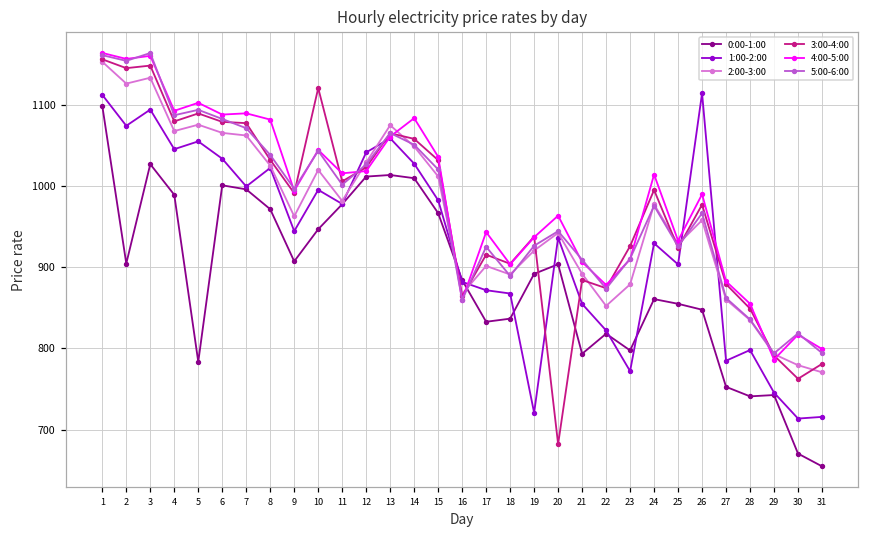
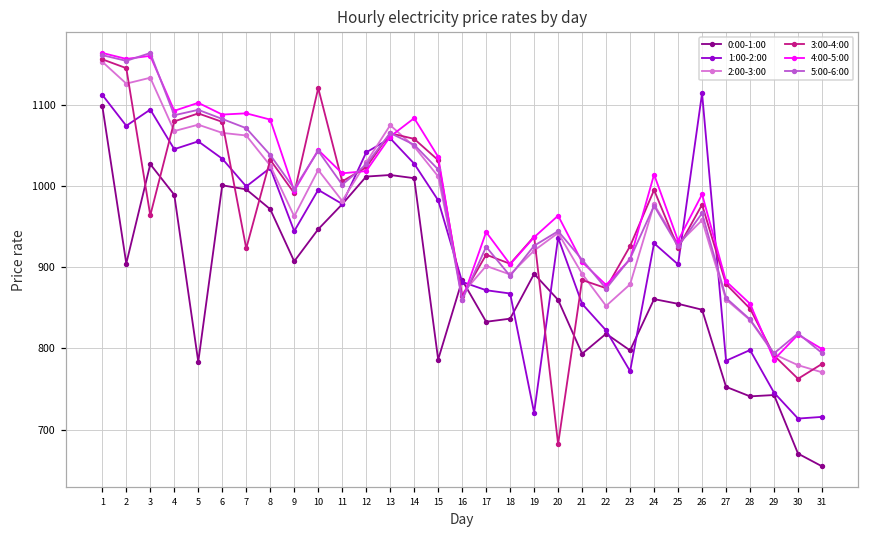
3:00-4:00, 3: 1150 -> 960
3:00-4:00, 7: 1080 -> 920
0:00-1:00, 15: 970 -> 790
0:00-1:00, 20: 900 -> 860
